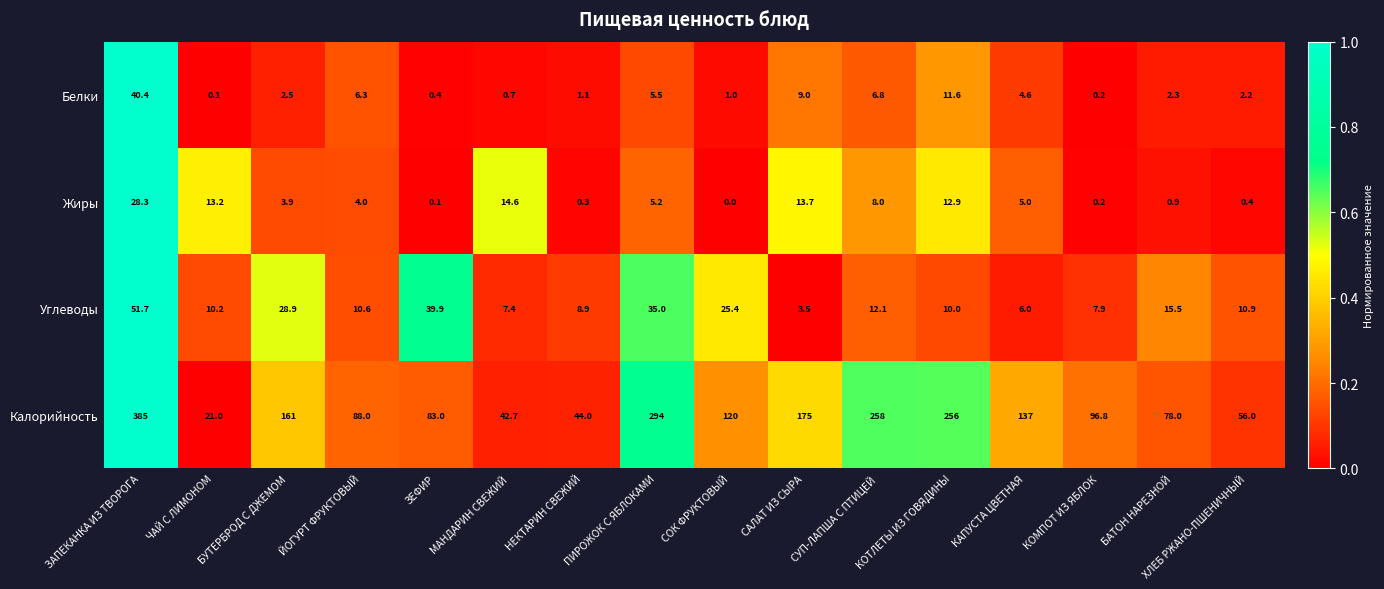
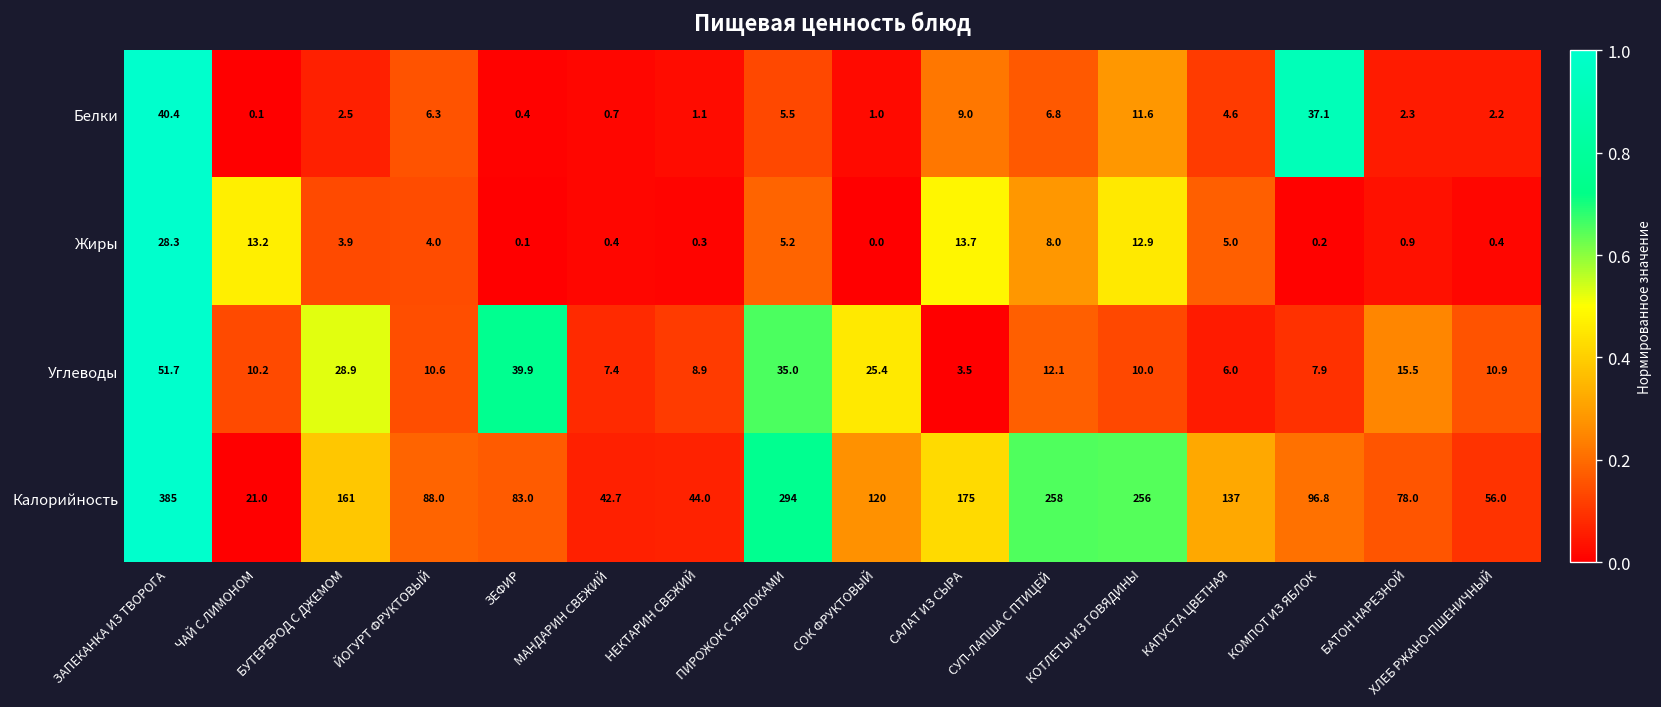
Белки, КОМПОТ ИЗ ЯБЛОК: 0.2 -> 37.1
Жиры, МАНДАРИН СВЕЖИЙ: 14.6 -> 0.4
